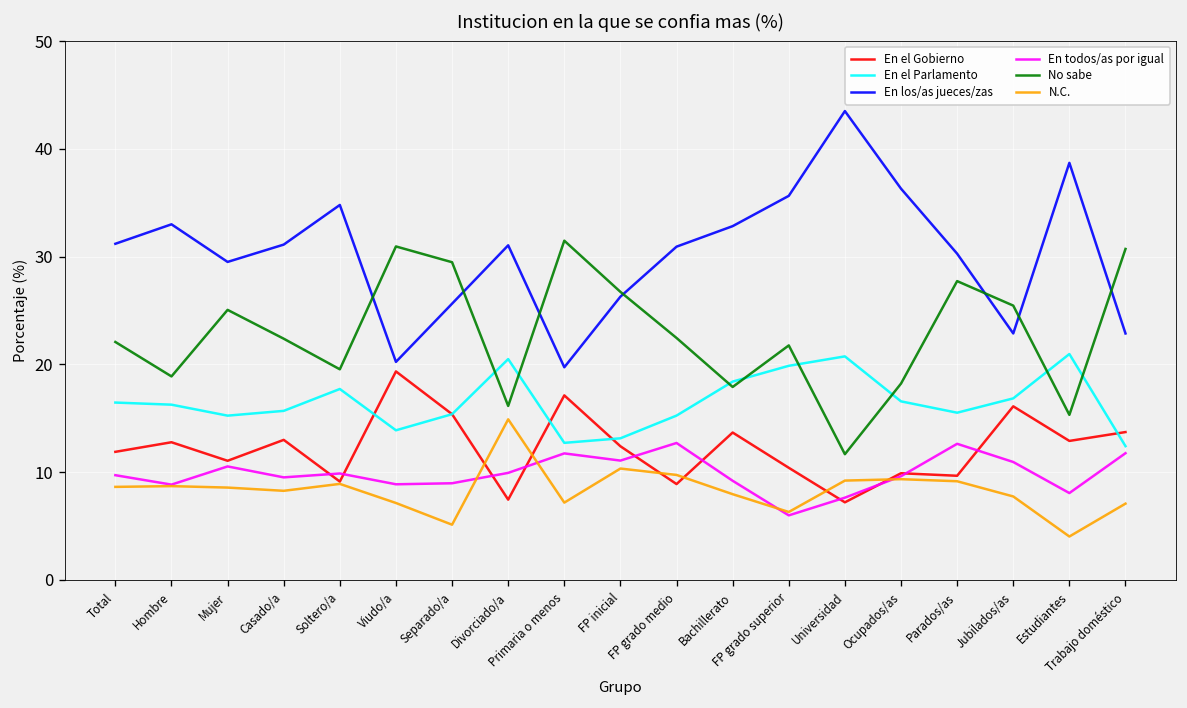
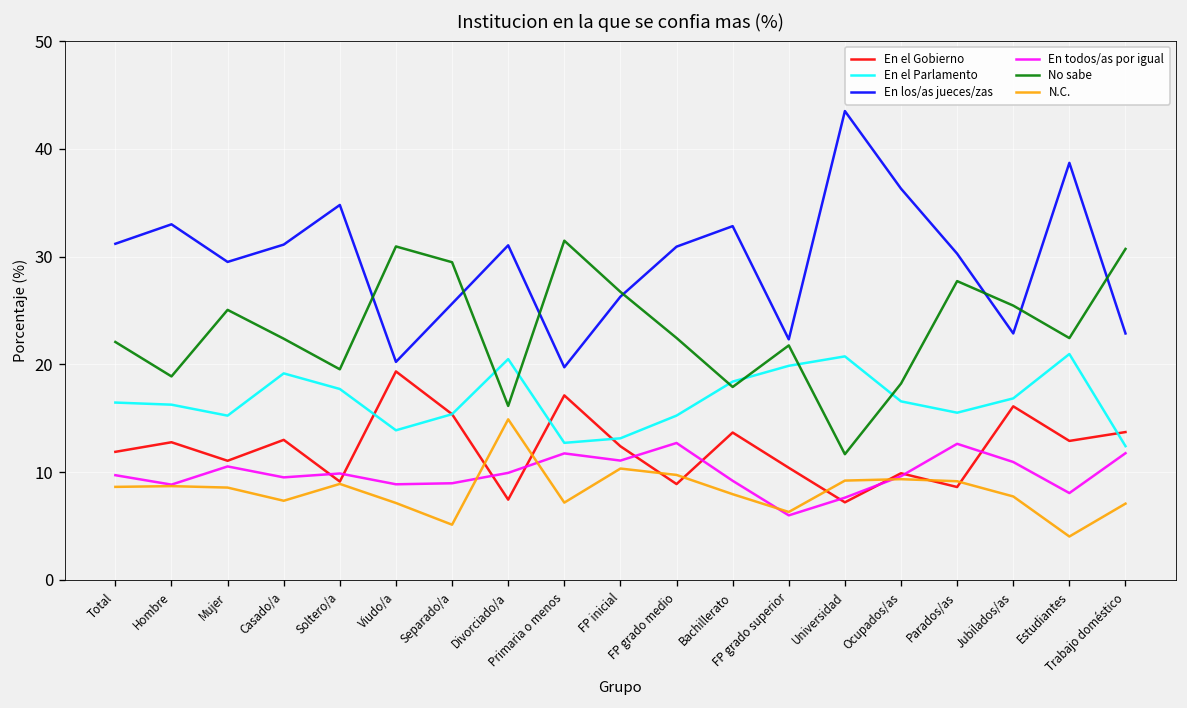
En el Parlamento, Casado/a: 16 -> 19
N.C., Casado/a: 8 -> 7
En los/as jueces/zas, FP grado superior: 36 -> 22
En el Gobierno, Parados/as: 10 -> 9
No sabe, Estudiantes: 15 -> 22
